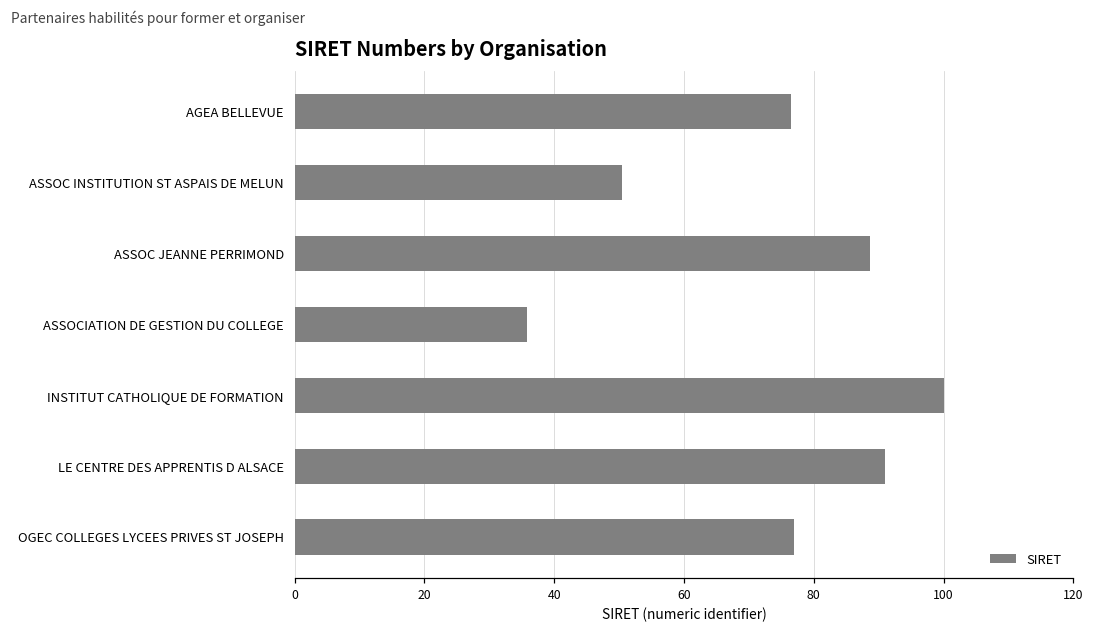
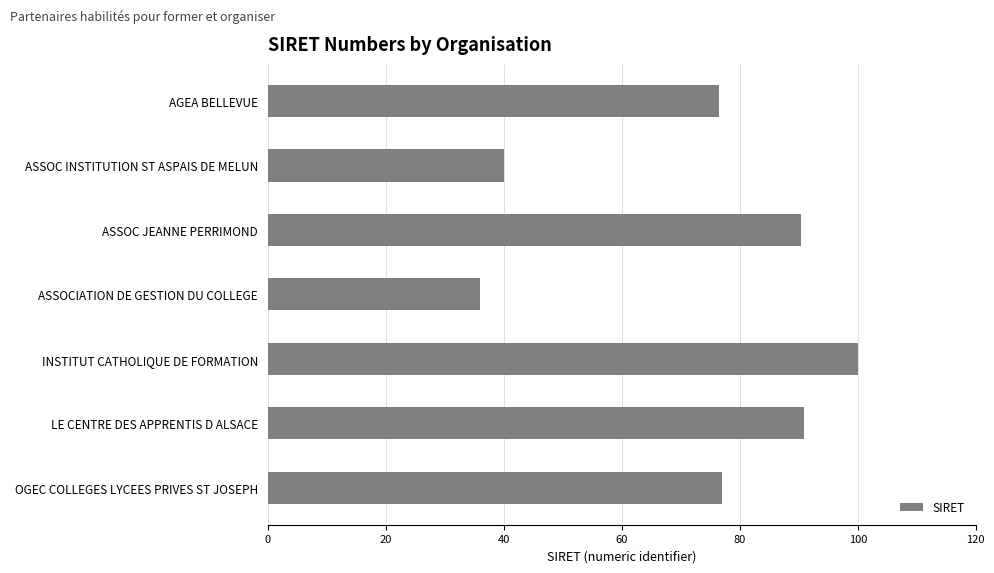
ASSOC INSTITUTION ST ASPAIS DE MELUN: 50 -> 40
ASSOC JEANNE PERRIMOND: 89 -> 90
